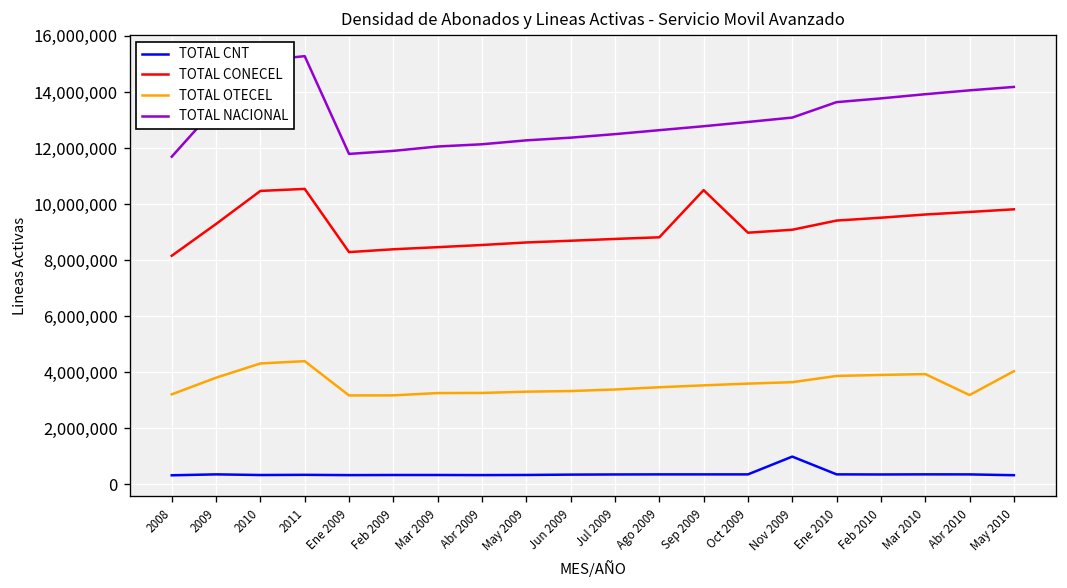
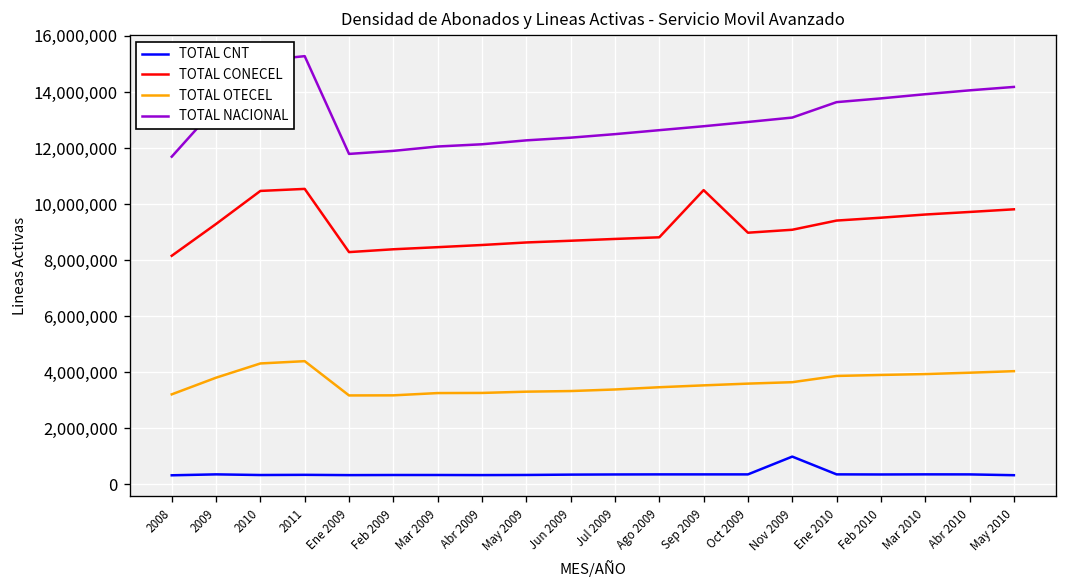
TOTAL OTECEL, Abr 2010: 3,200,000 -> 4,000,000
